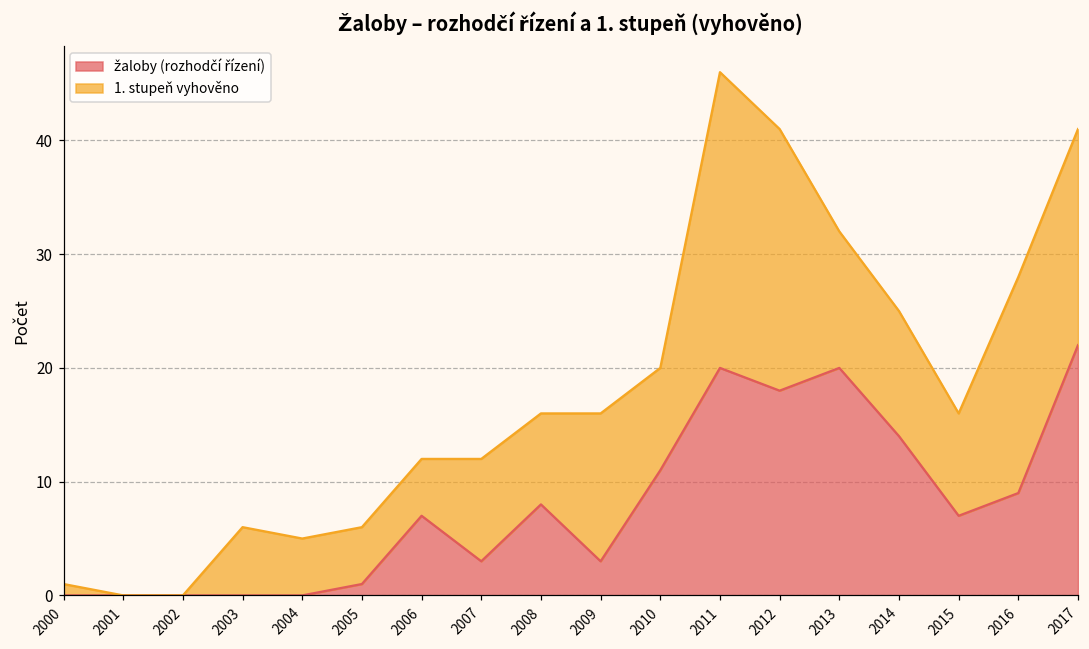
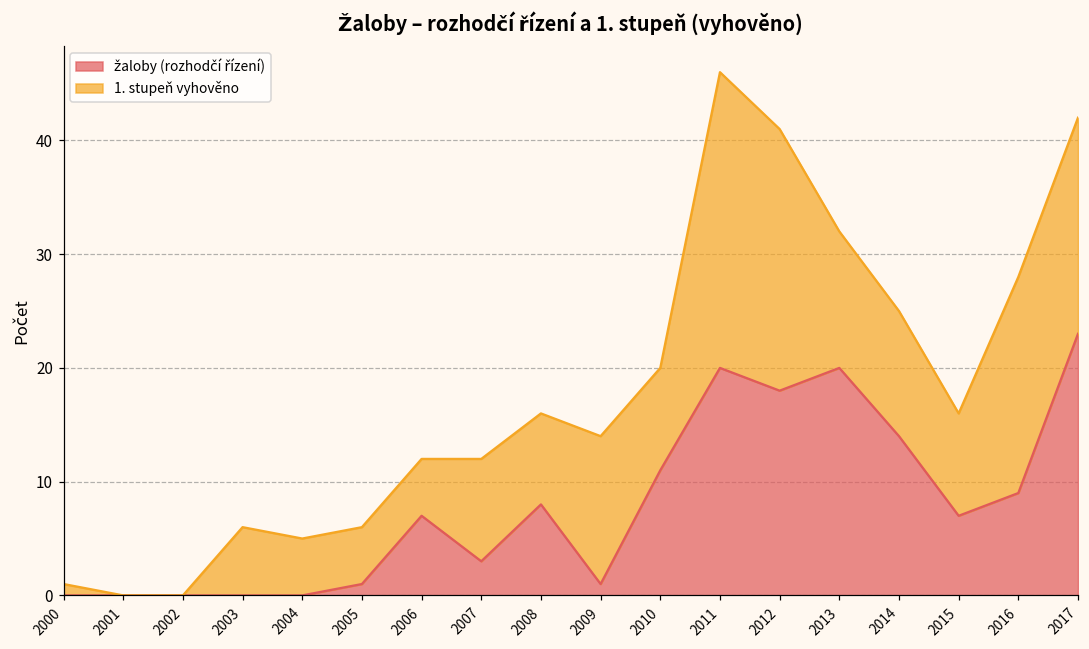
žaloby (rozhodčí řízení), 2009: 3 -> 1
žaloby (rozhodčí řízení), 2017: 22 -> 23
